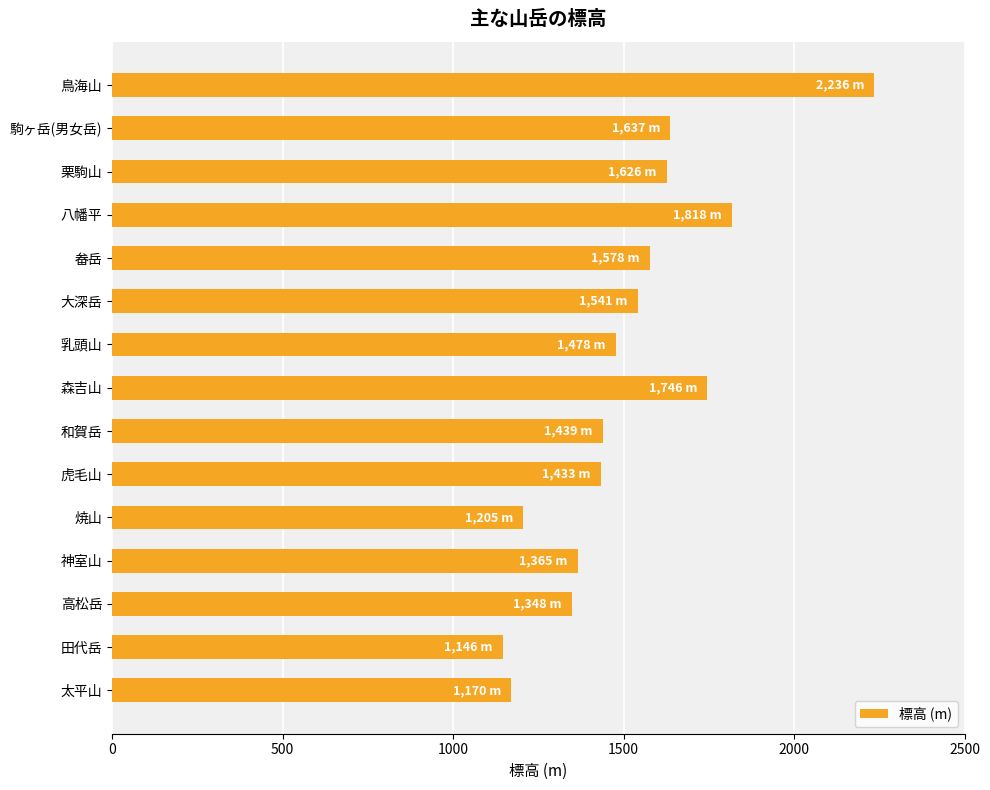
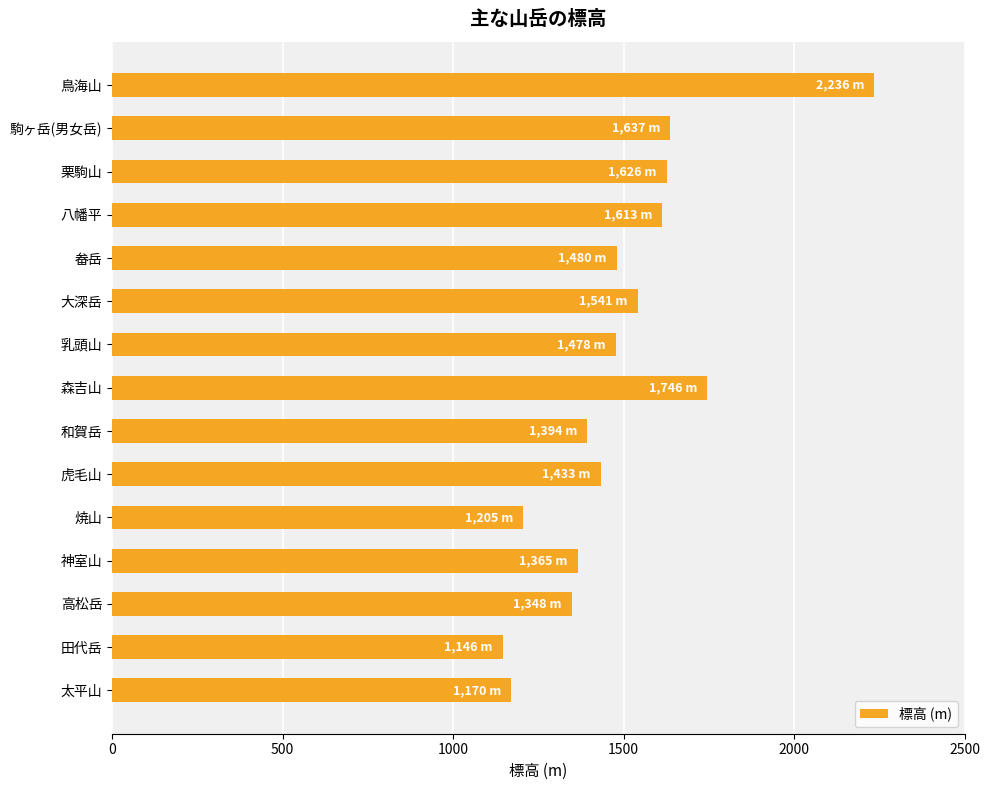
八幡平: 1,818 -> 1,613
畚岳: 1,578 -> 1,480
和賀岳: 1,439 -> 1,394
